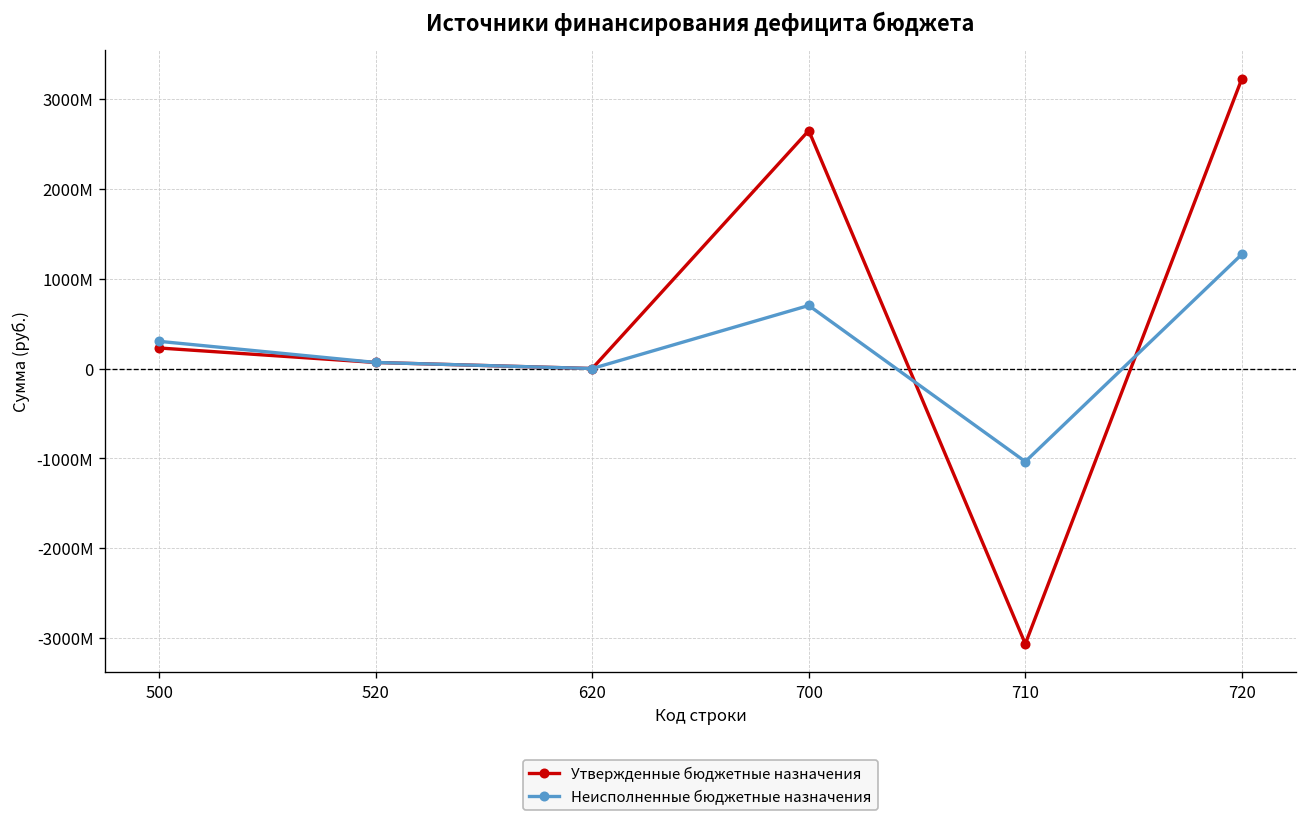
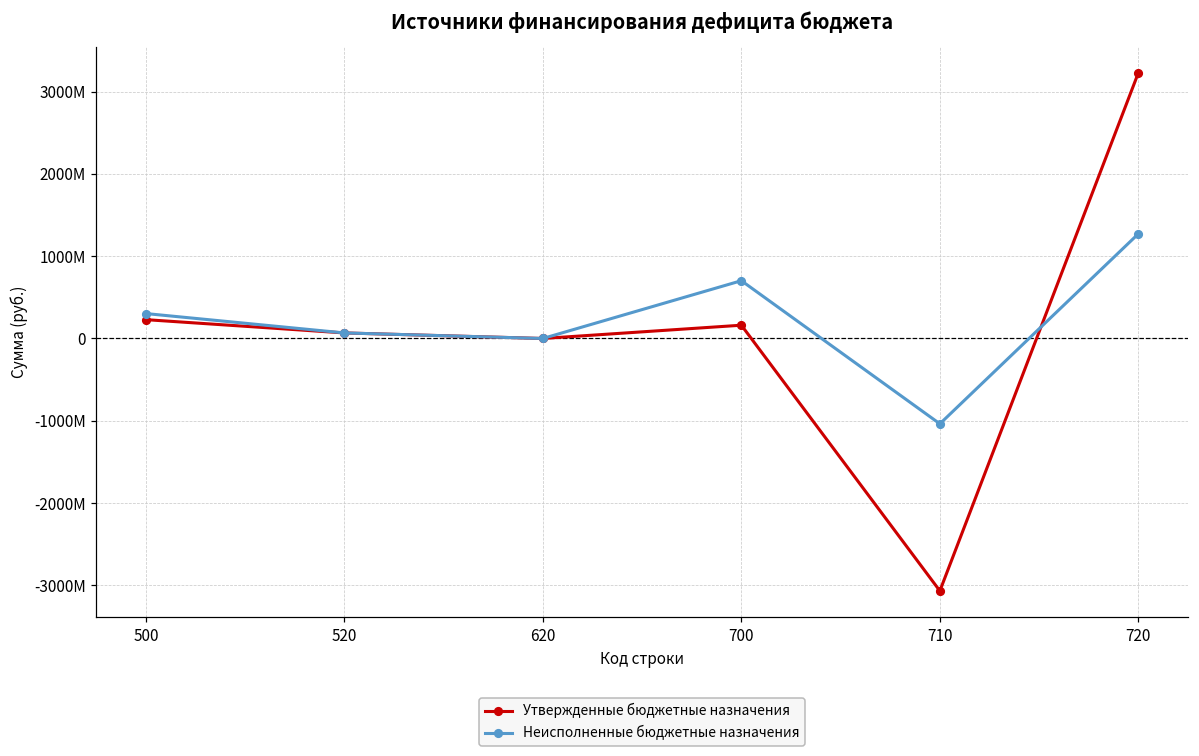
Утвержденные бюджетные назначения, 700: 2600000000 -> 200000000
